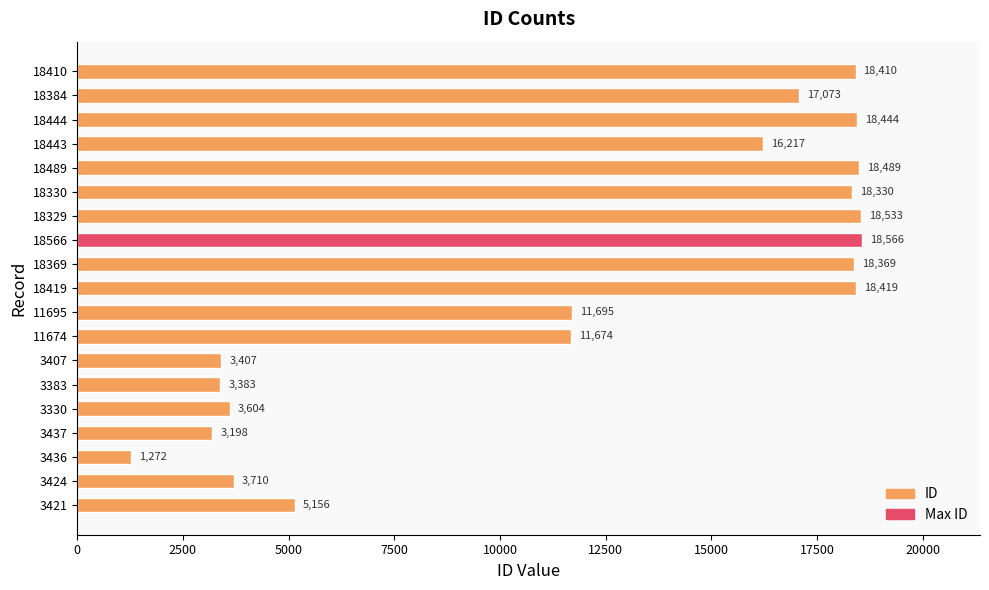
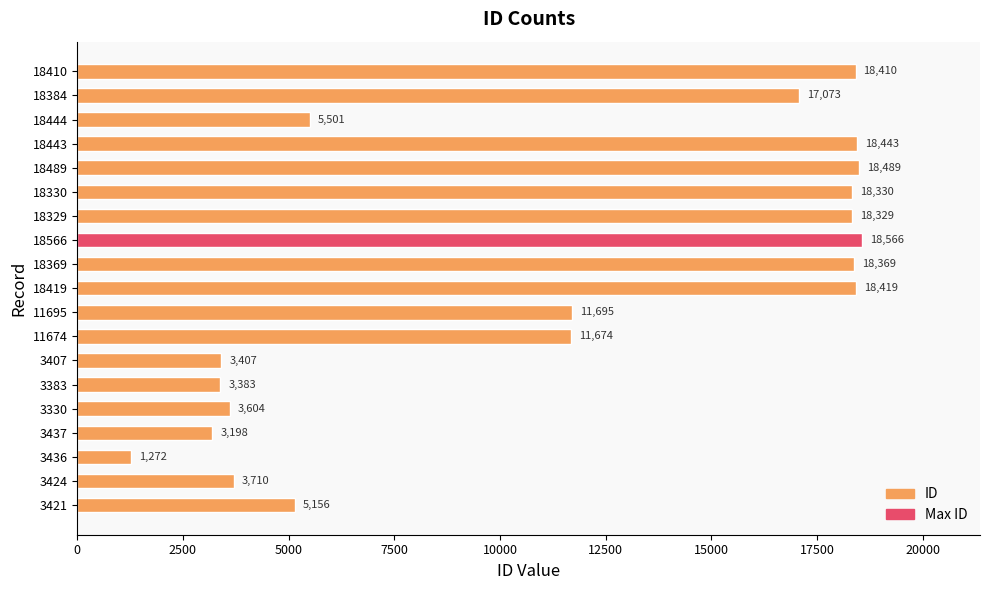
18444: 18,444 -> 5,501
18443: 16,217 -> 18,443
18329: 18,533 -> 18,329
